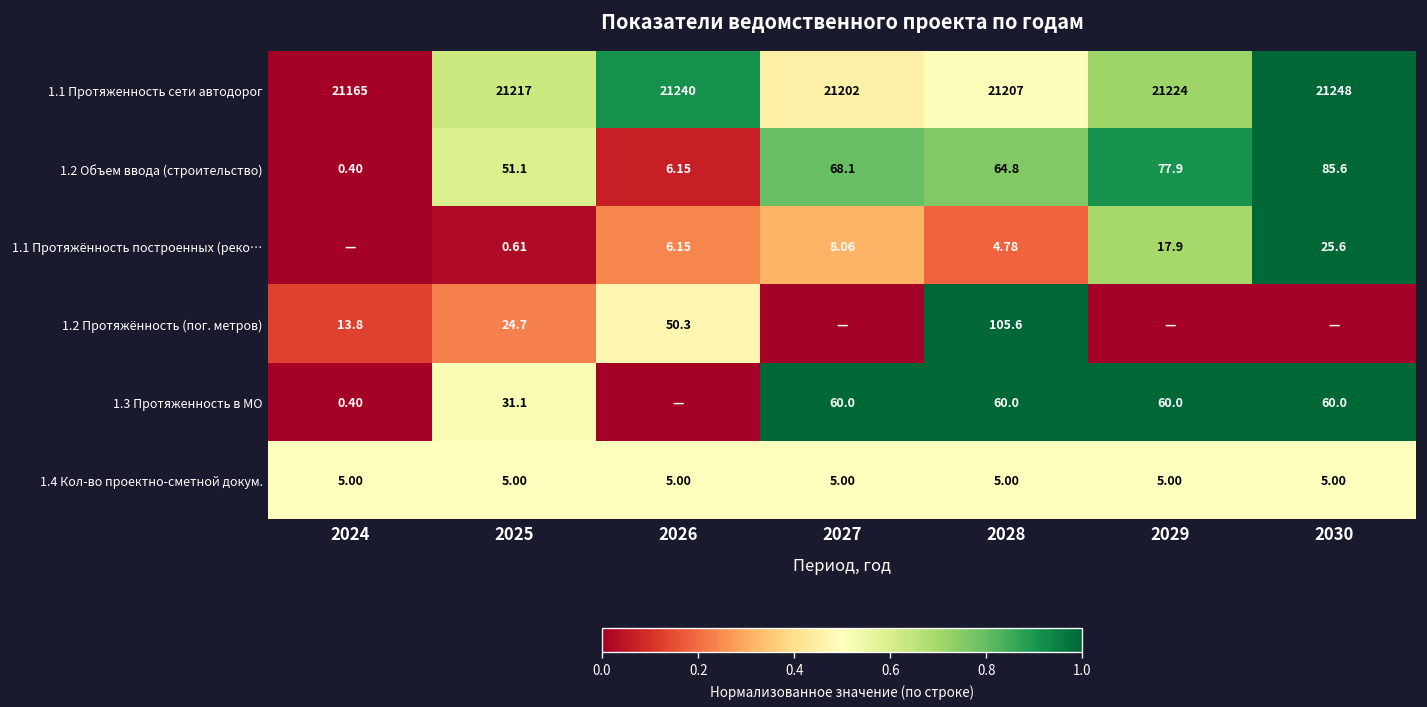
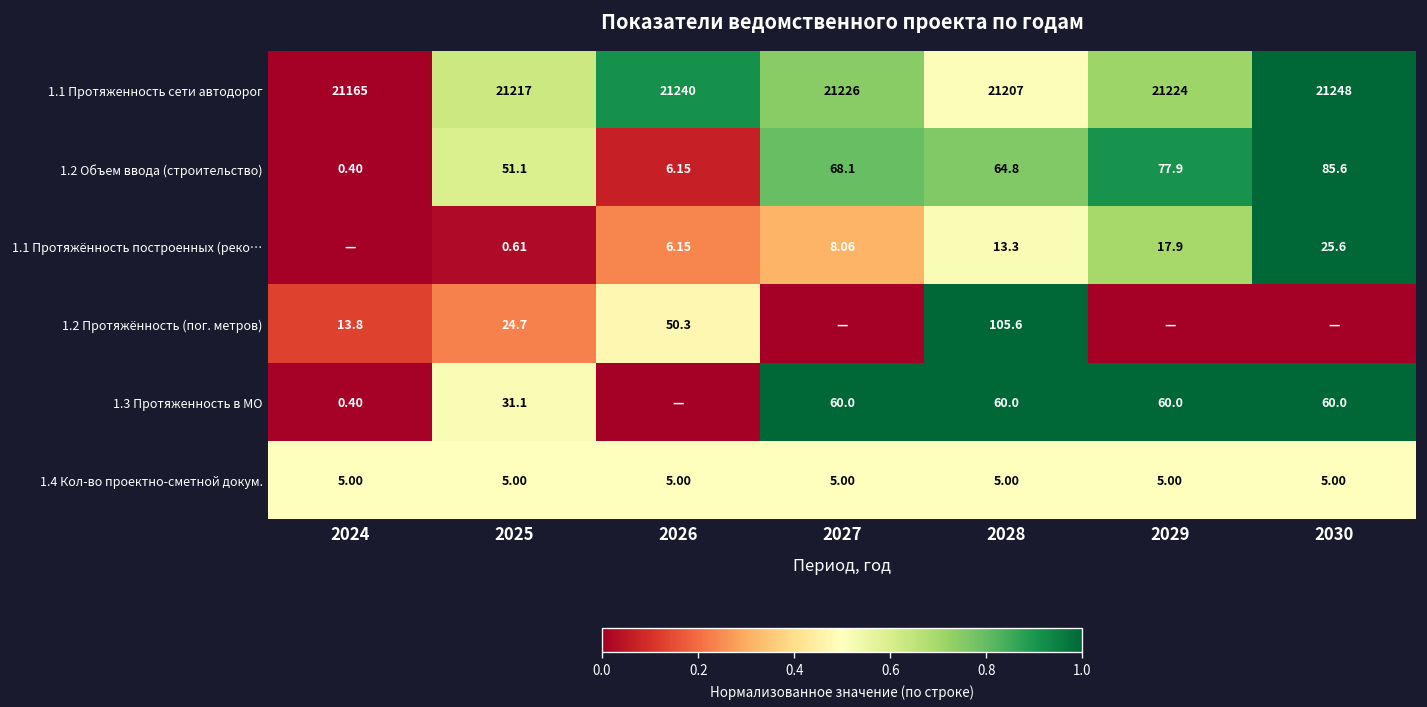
1.1 Протяженность сети автодорог, 2027: 21202 -> 21226
1.1 Протяжённость построенных (реко…, 2028: 4.78 -> 13.3
